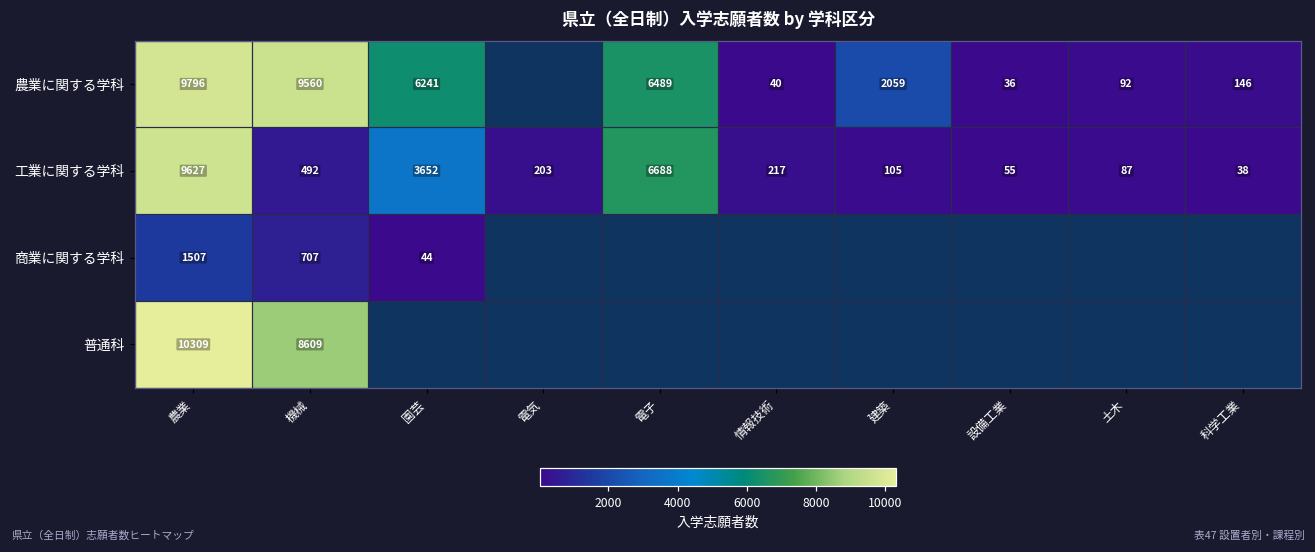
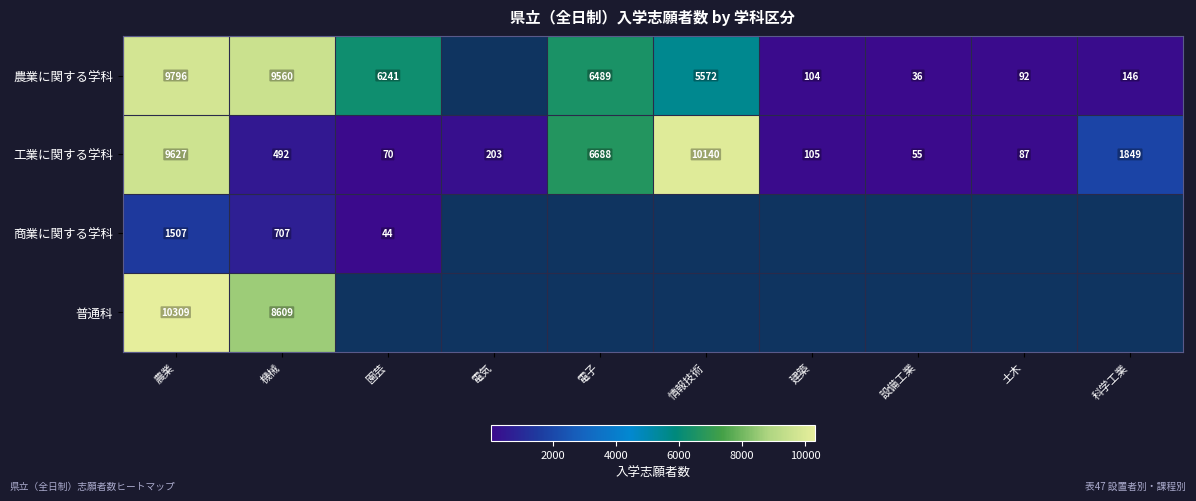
農業に関する学科, 情報技術: 40 -> 5572
農業に関する学科, 建築: 2059 -> 104
工業に関する学科, 園芸: 3652 -> 70
工業に関する学科, 情報技術: 217 -> 10140
工業に関する学科, 科学工業: 38 -> 1849
